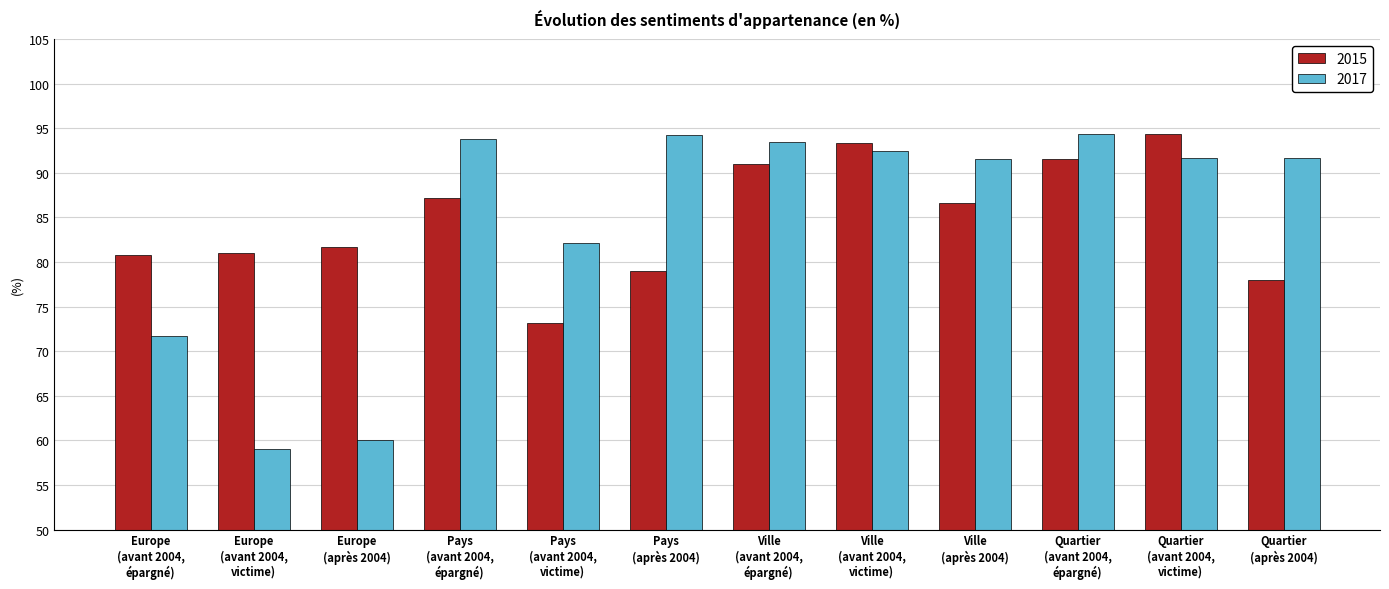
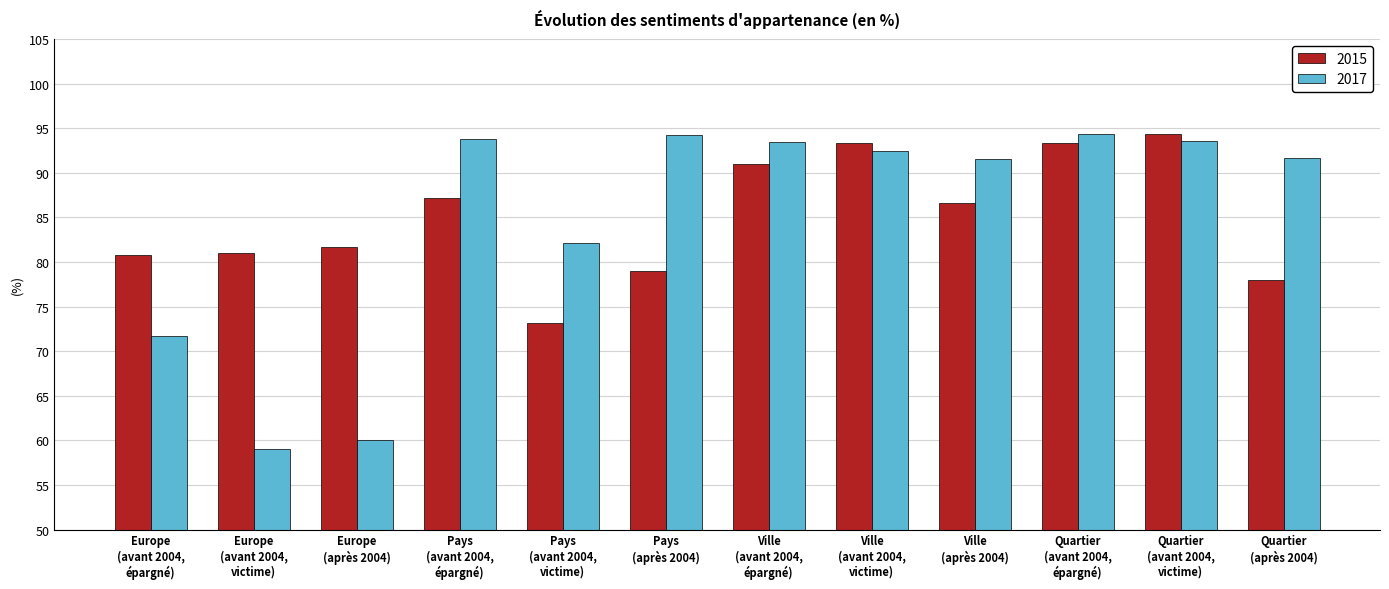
2015, Quartier (avant 2004, épargné): 92 -> 93
2017, Quartier (avant 2004, victime): 92 -> 94
